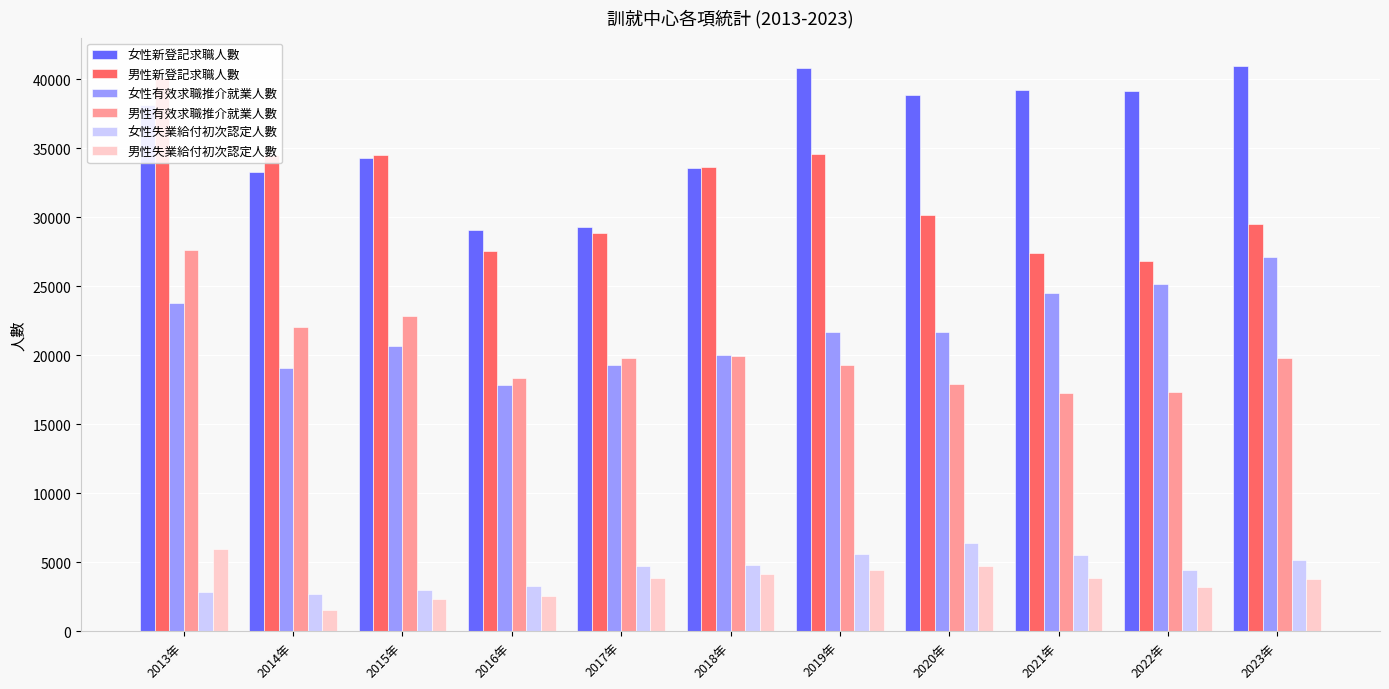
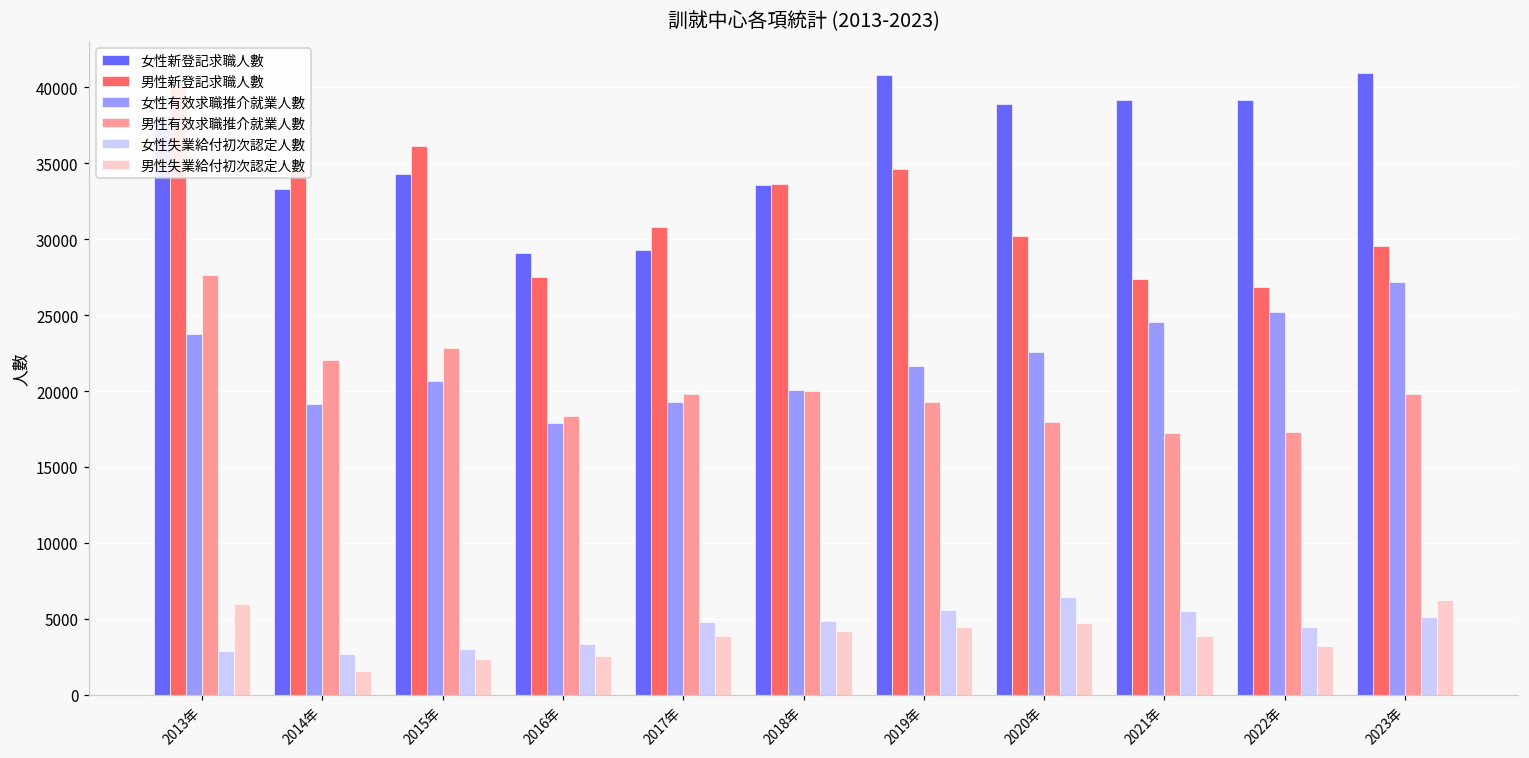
男性新登記求職人數, 2015年: 34500 -> 36200
男性新登記求職人數, 2017年: 28900 -> 30800
女性有效求職推介就業人數, 2020年: 21700 -> 22600
男性失業給付初次認定人數, 2023年: 3800 -> 6200
